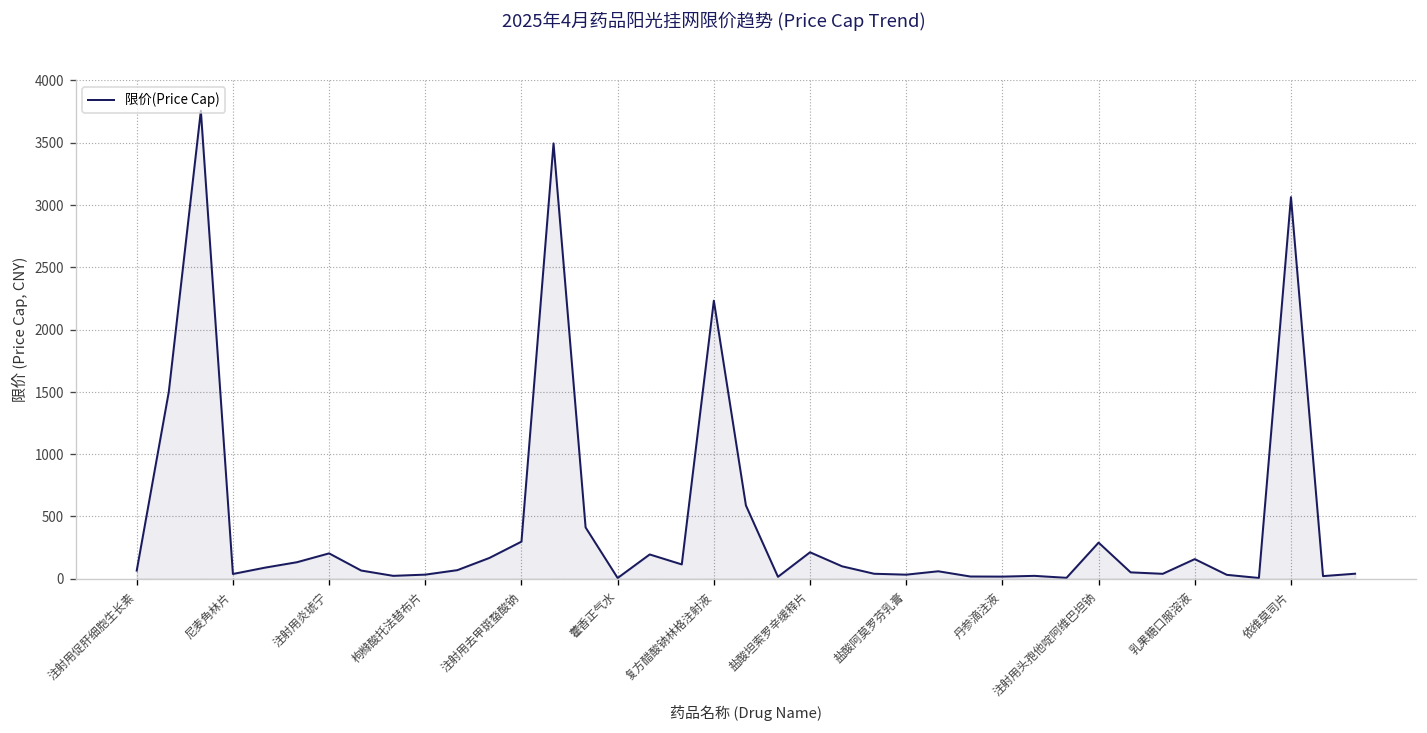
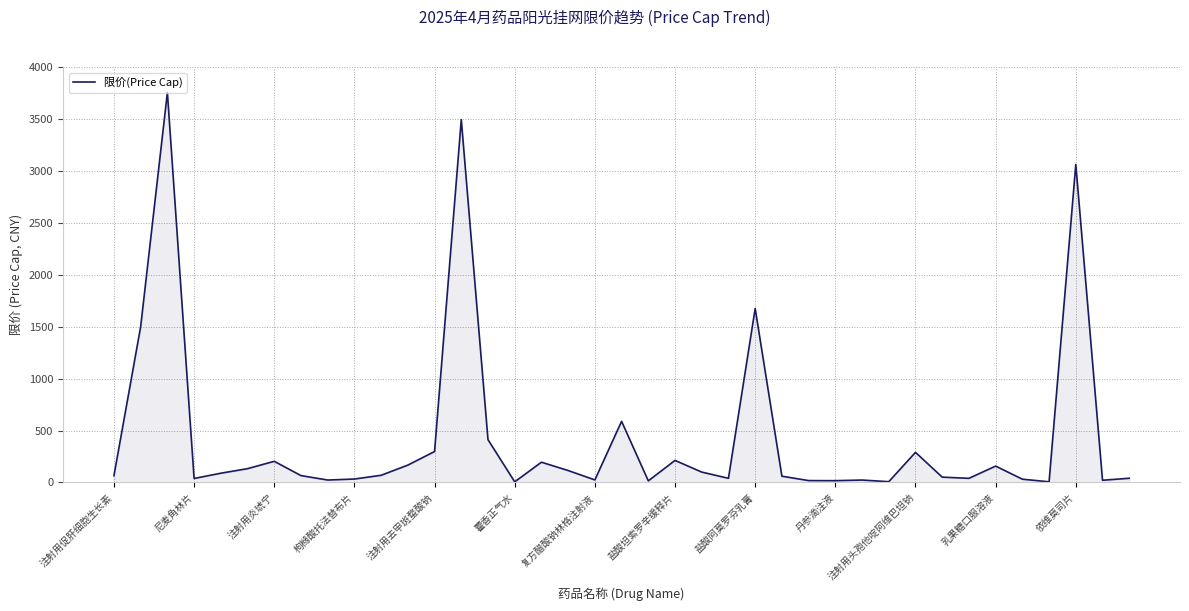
复方醋酸钠林格注射液: 2230 -> 20
盐酸阿莫罗芬乳膏: 30 -> 1680
